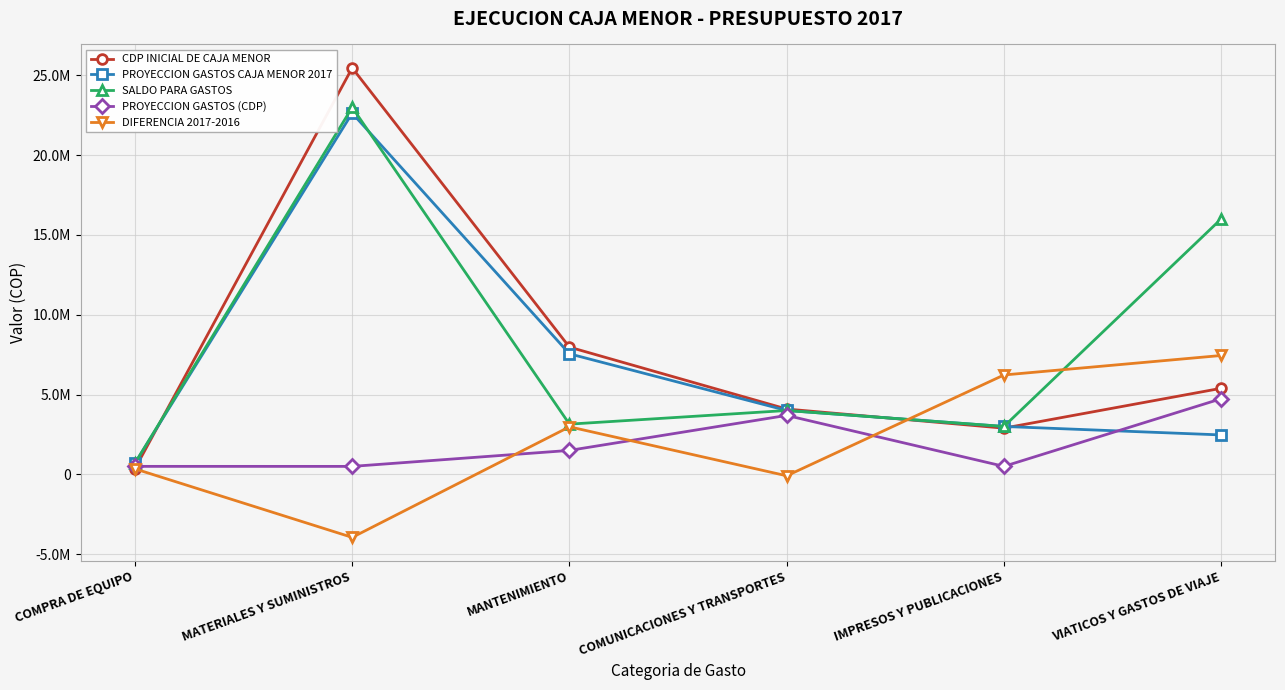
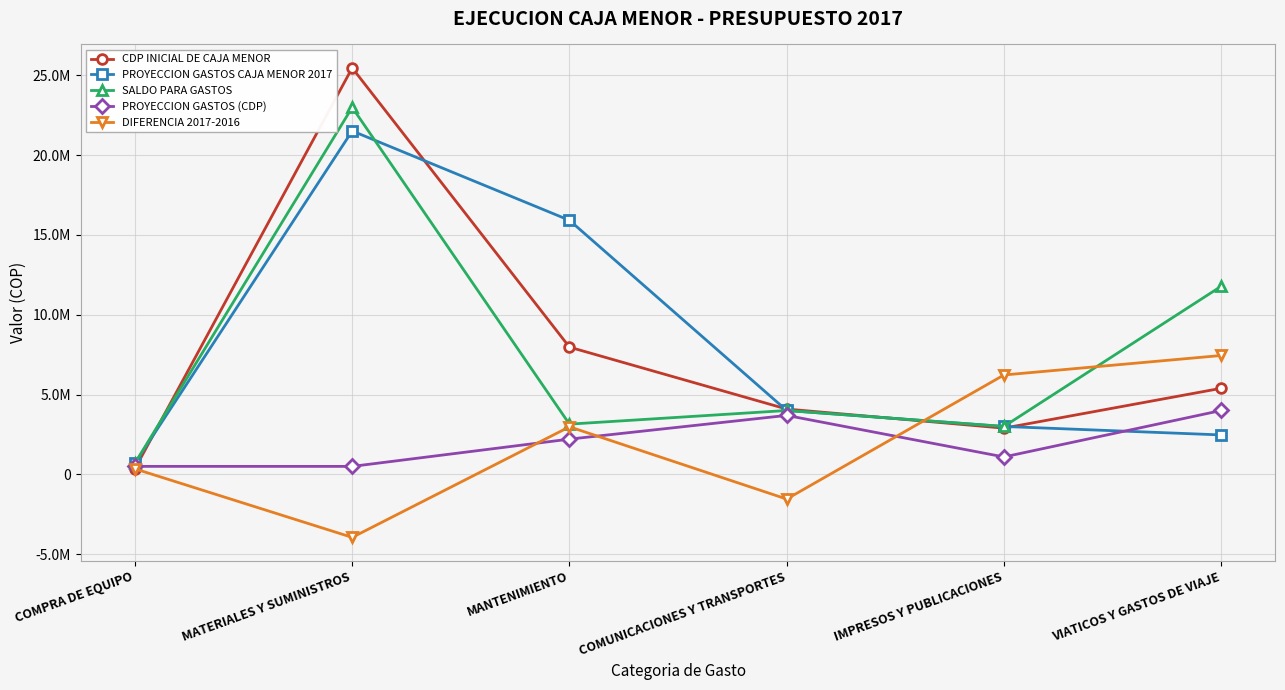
PROYECCION GASTOS CAJA MENOR 2017, MATERIALES Y SUMINISTROS: 22600000 -> 21500000
PROYECCION GASTOS CAJA MENOR 2017, MANTENIMIENTO: 7600000 -> 15900000
PROYECCION GASTOS (CDP), MANTENIMIENTO: 1500000 -> 2200000
DIFERENCIA 2017-2016, COMUNICACIONES Y TRANSPORTES: -100000 -> -1500000
PROYECCION GASTOS (CDP), IMPRESOS Y PUBLICACIONES: 500000 -> 1100000
SALDO PARA GASTOS, VIATICOS Y GASTOS DE VIAJE: 16000000 -> 11800000
PROYECCION GASTOS (CDP), VIATICOS Y GASTOS DE VIAJE: 4700000 -> 4000000
